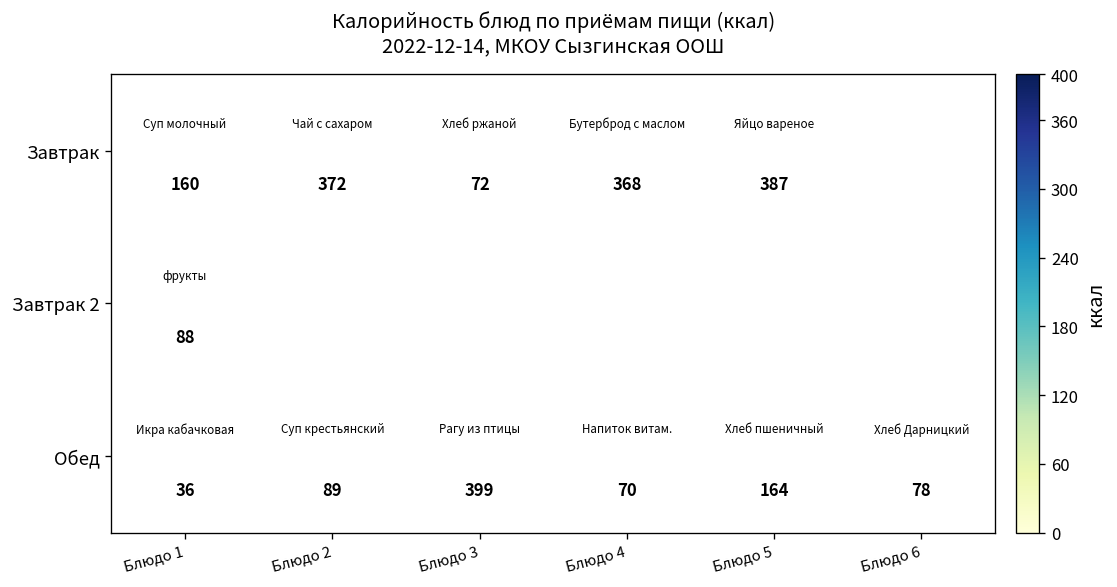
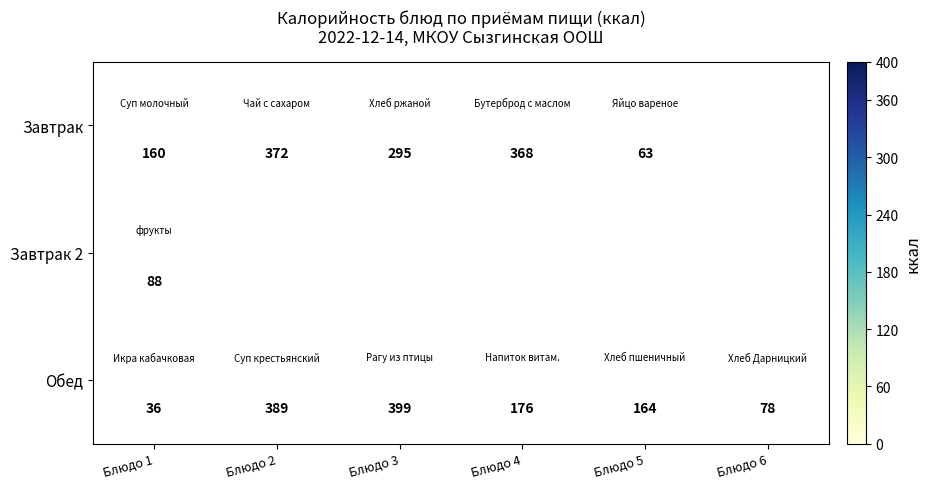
Завтрак, Блюдо 3: 72 -> 295
Завтрак, Блюдо 5: 387 -> 63
Обед, Блюдо 2: 89 -> 389
Обед, Блюдо 4: 70 -> 176
